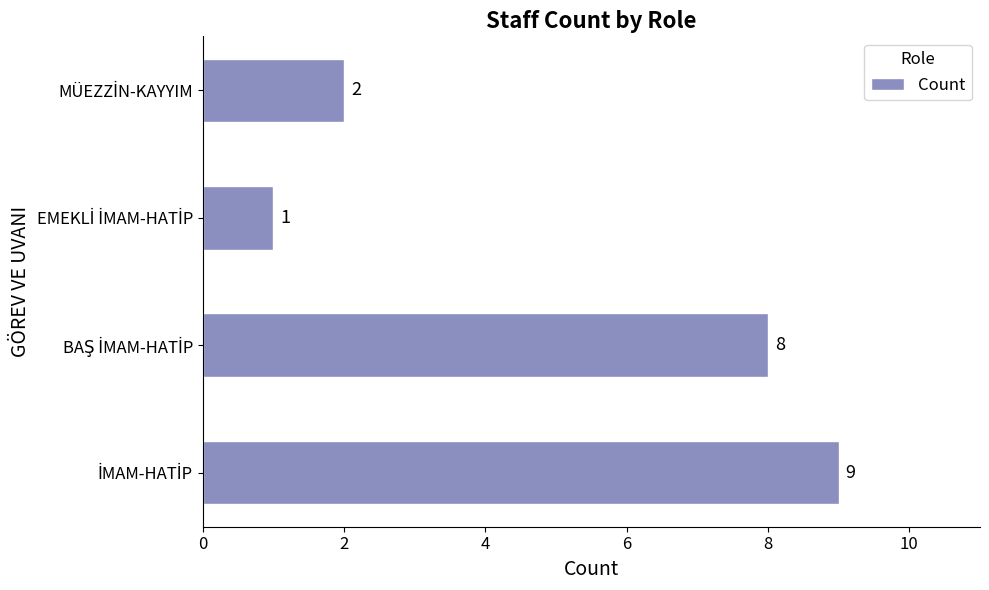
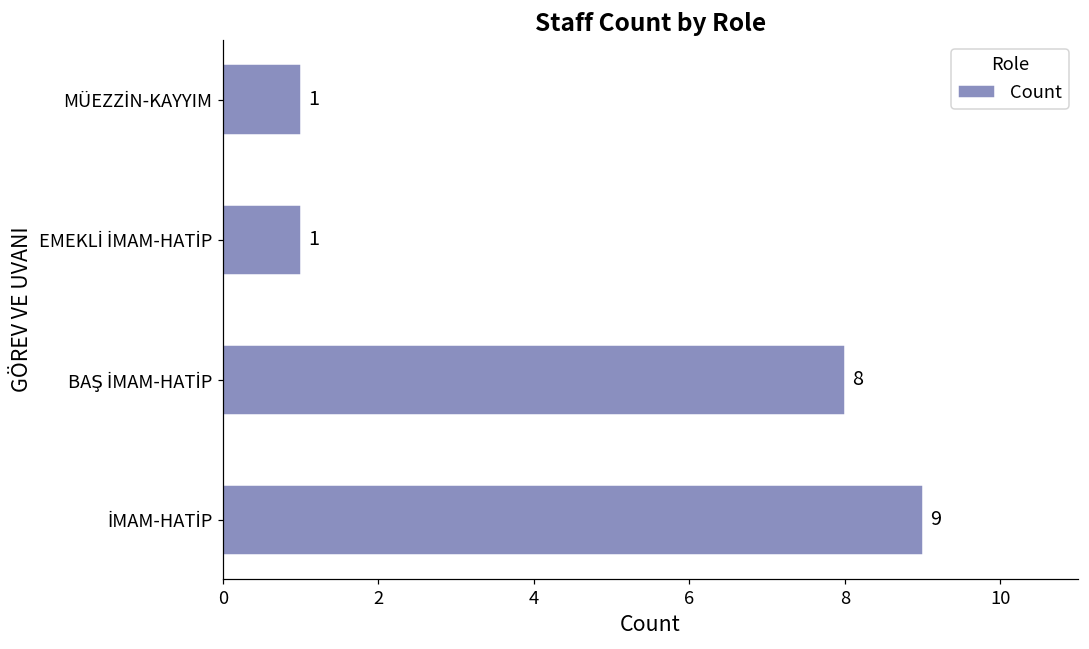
MÜEZZİN-KAYYIM: 2 -> 1
